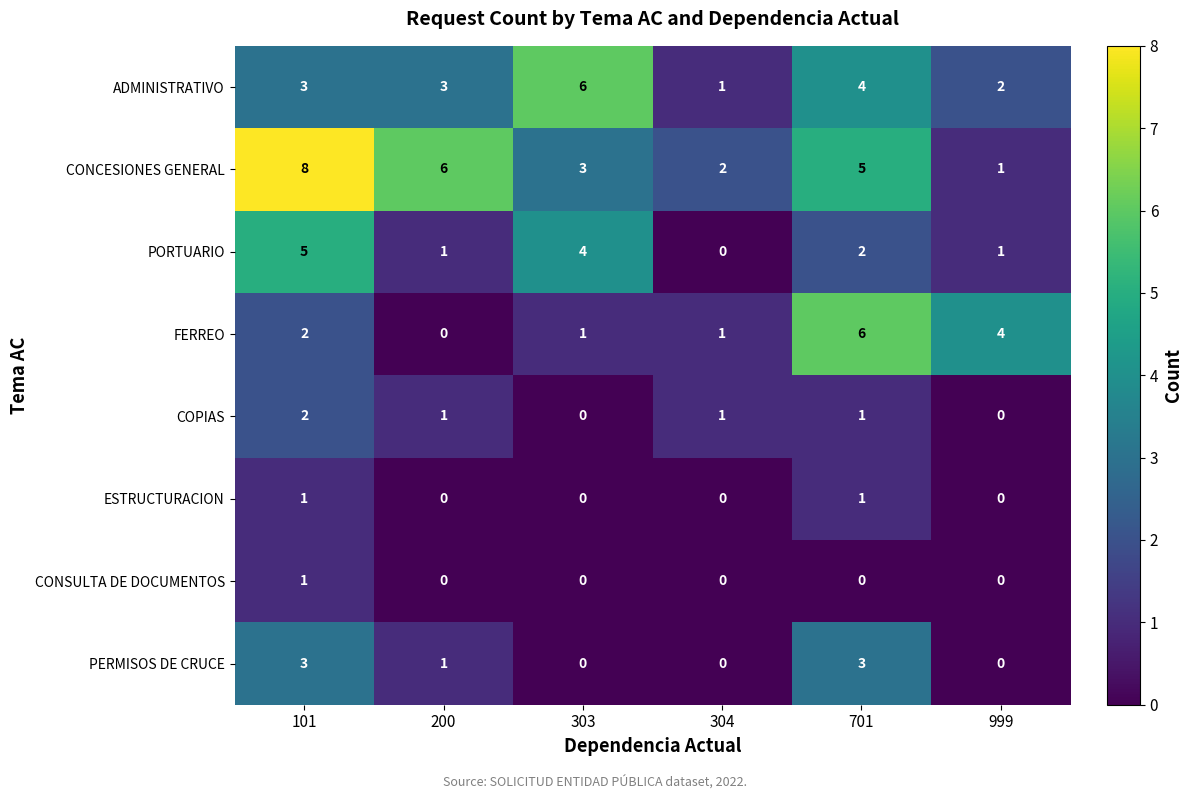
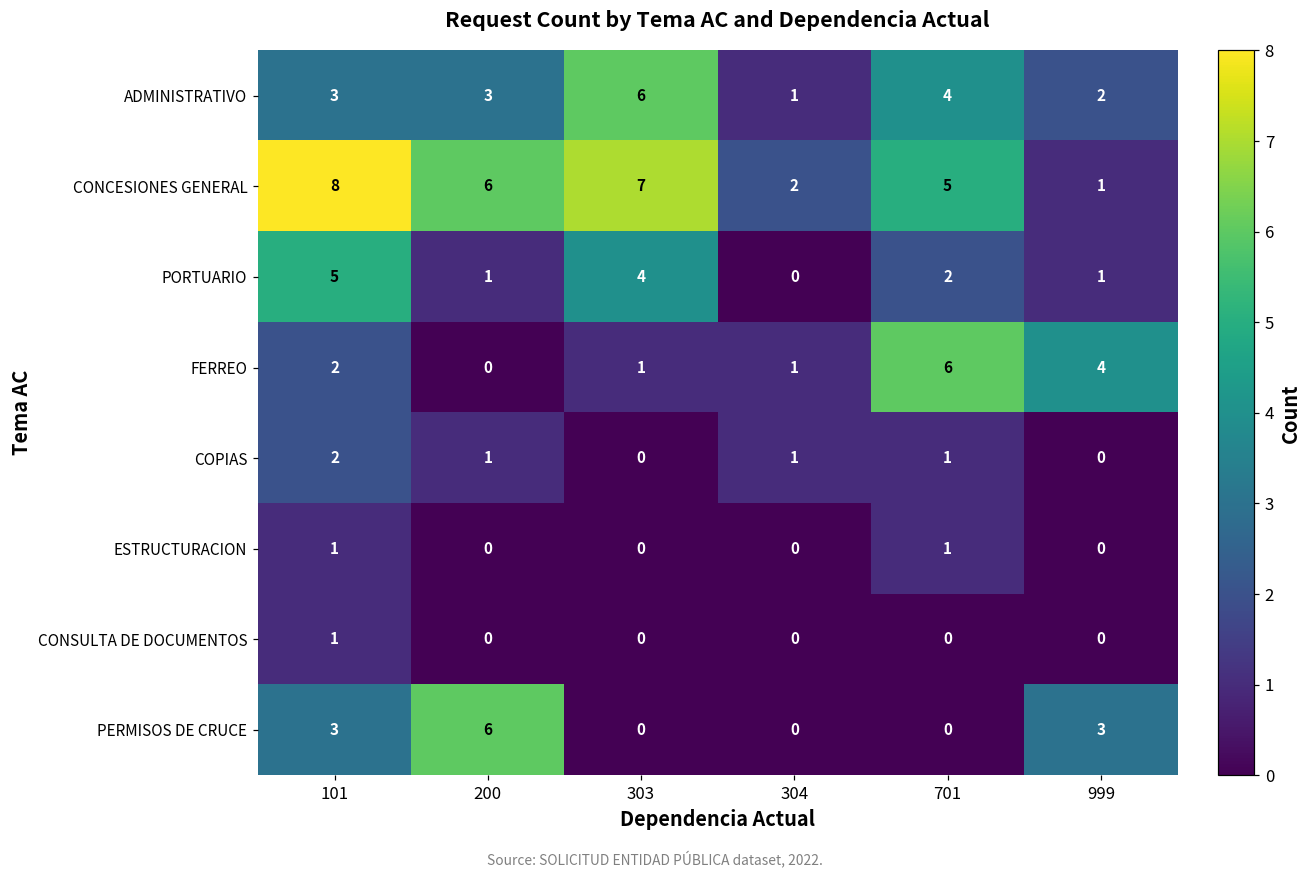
CONCESIONES GENERAL, 303: 3 -> 7
PERMISOS DE CRUCE, 200: 1 -> 6
PERMISOS DE CRUCE, 701: 3 -> 0
PERMISOS DE CRUCE, 999: 0 -> 3
